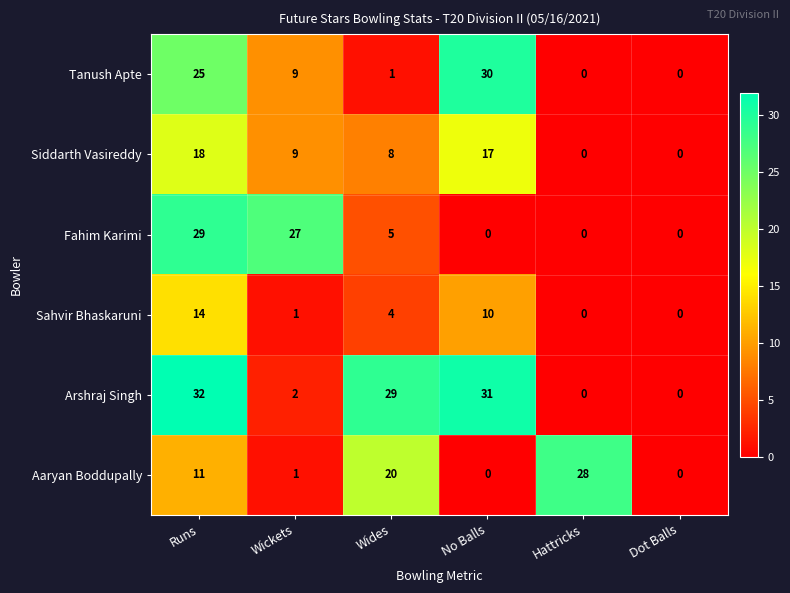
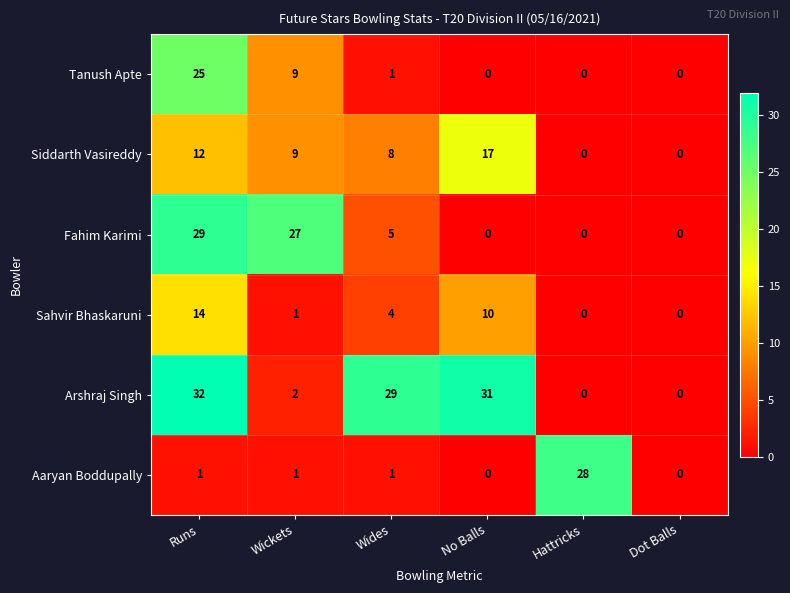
Tanush Apte, No Balls: 30 -> 0
Siddarth Vasireddy, Runs: 18 -> 12
Aaryan Boddupally, Runs: 11 -> 1
Aaryan Boddupally, Wides: 20 -> 1
